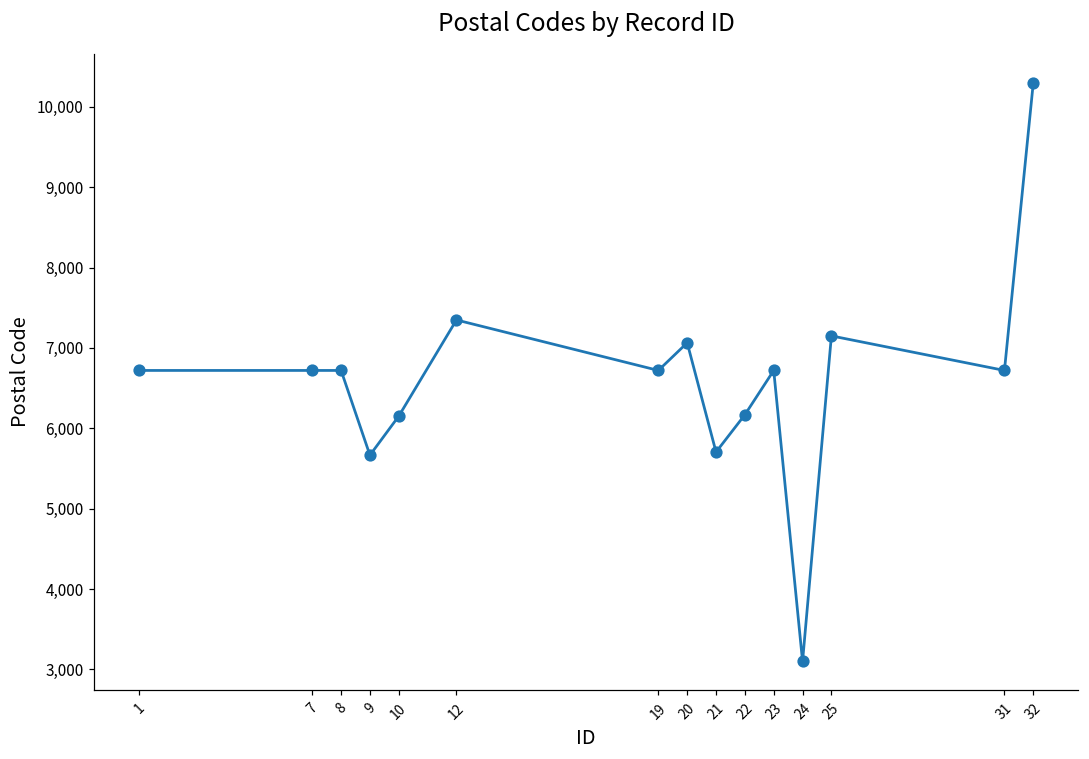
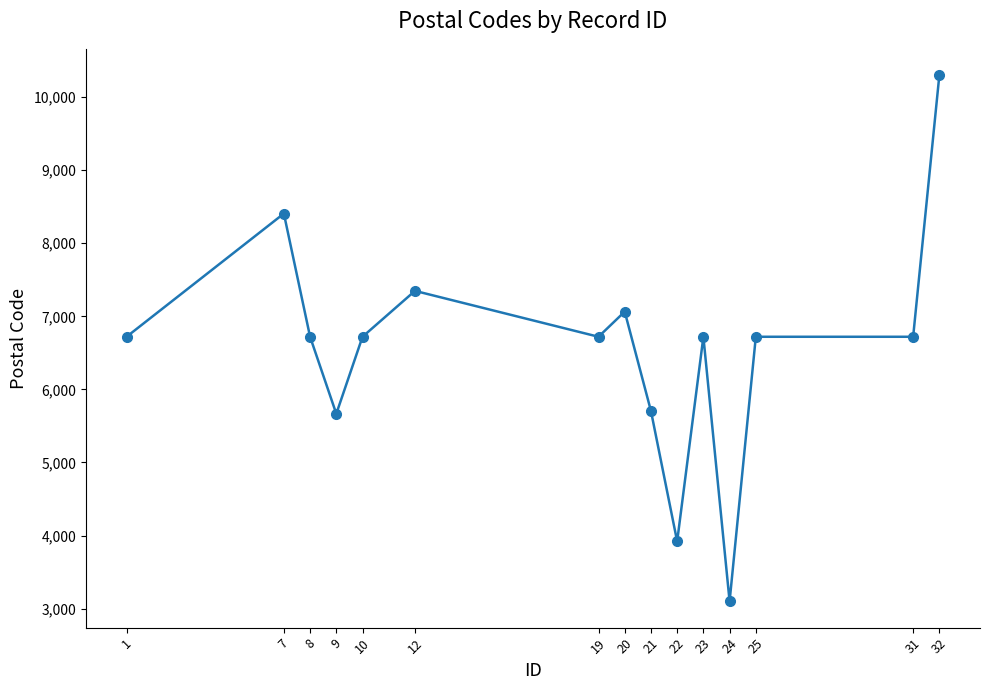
7: 6,700 -> 8,400
10: 6,200 -> 6,700
22: 6,200 -> 3,900
25: 7,200 -> 6,700
